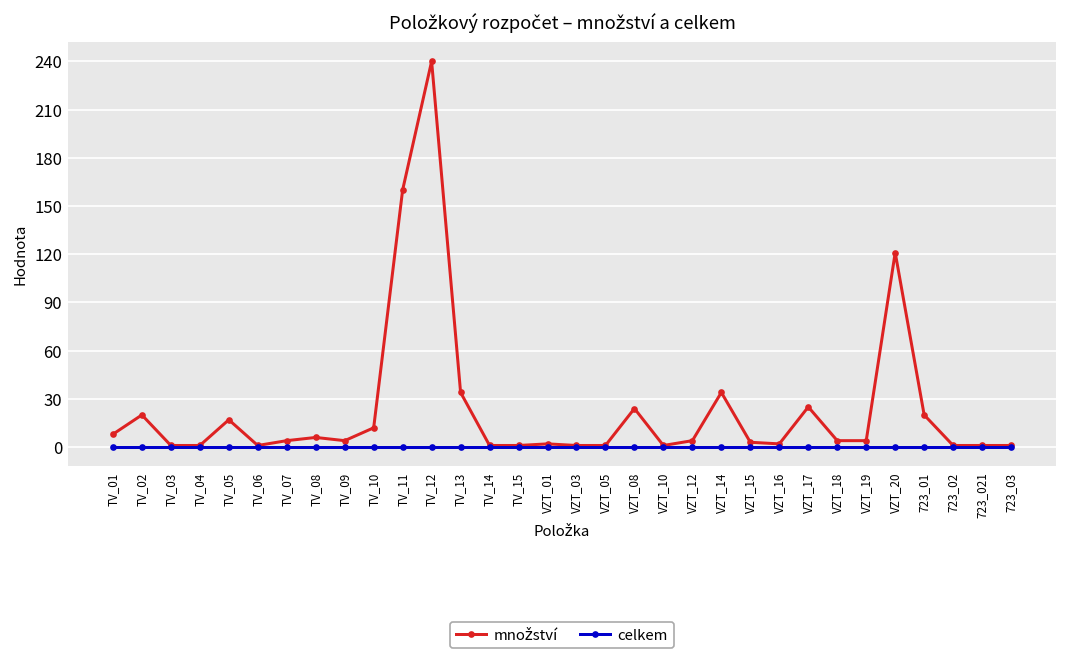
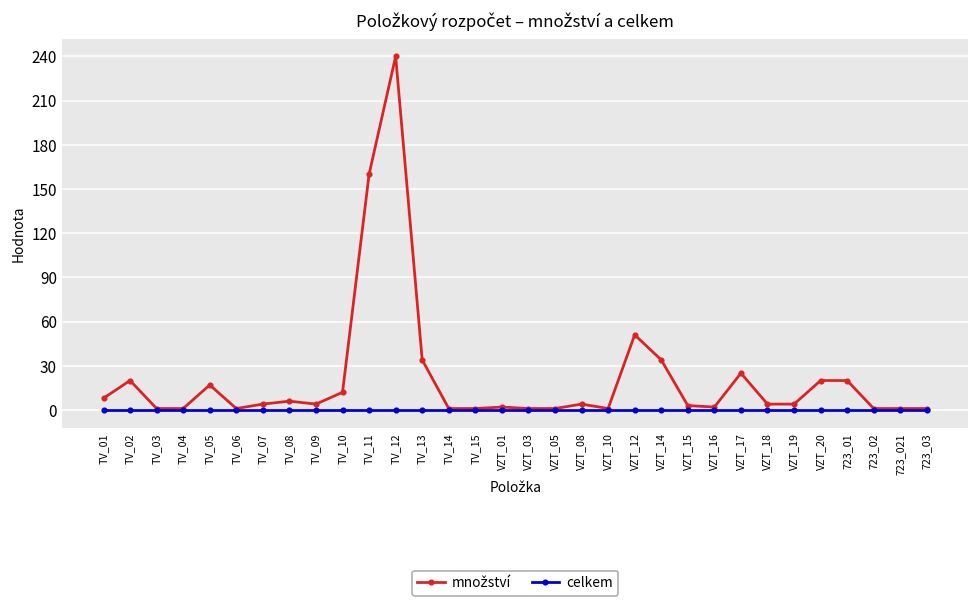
množství, VZT_08: 24 -> 4
množství, VZT_12: 4 -> 51
množství, VZT_20: 121 -> 20
